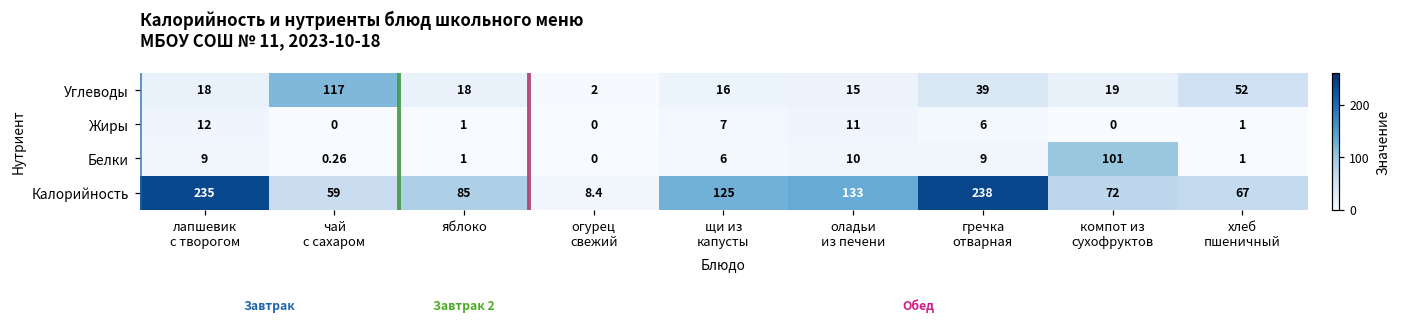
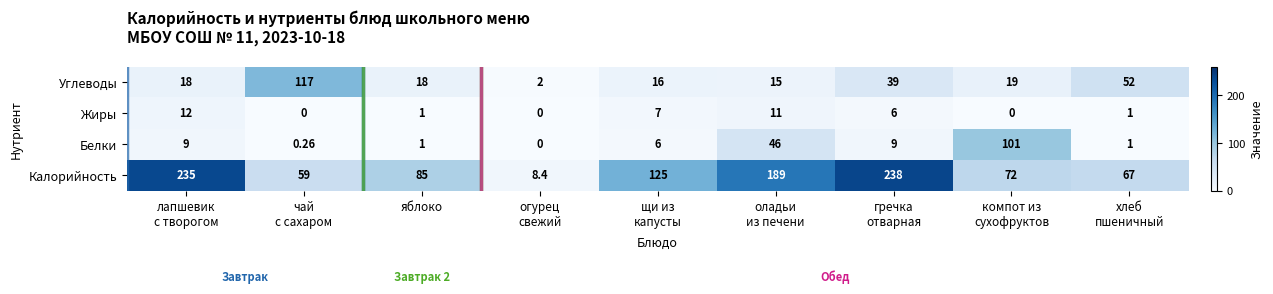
Белки, оладьи из печени: 10 -> 46
Калорийность, оладьи из печени: 133 -> 189
